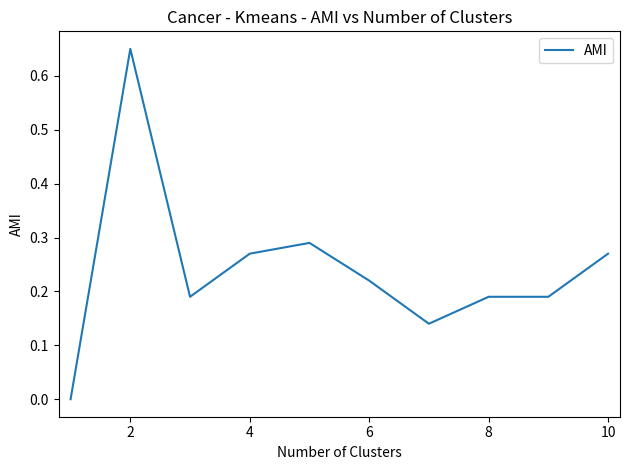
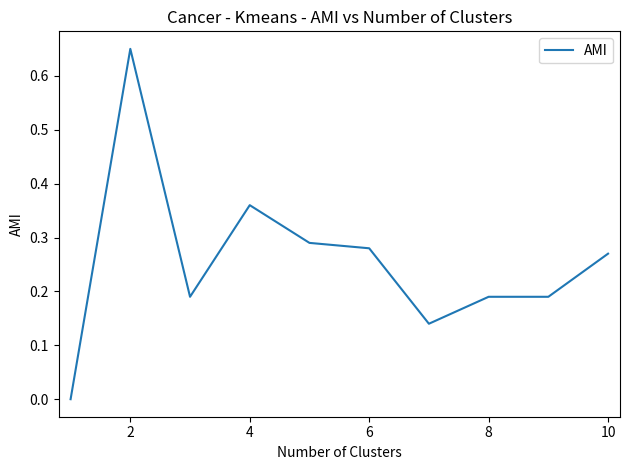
4: 0.27 -> 0.36
6: 0.22 -> 0.28
